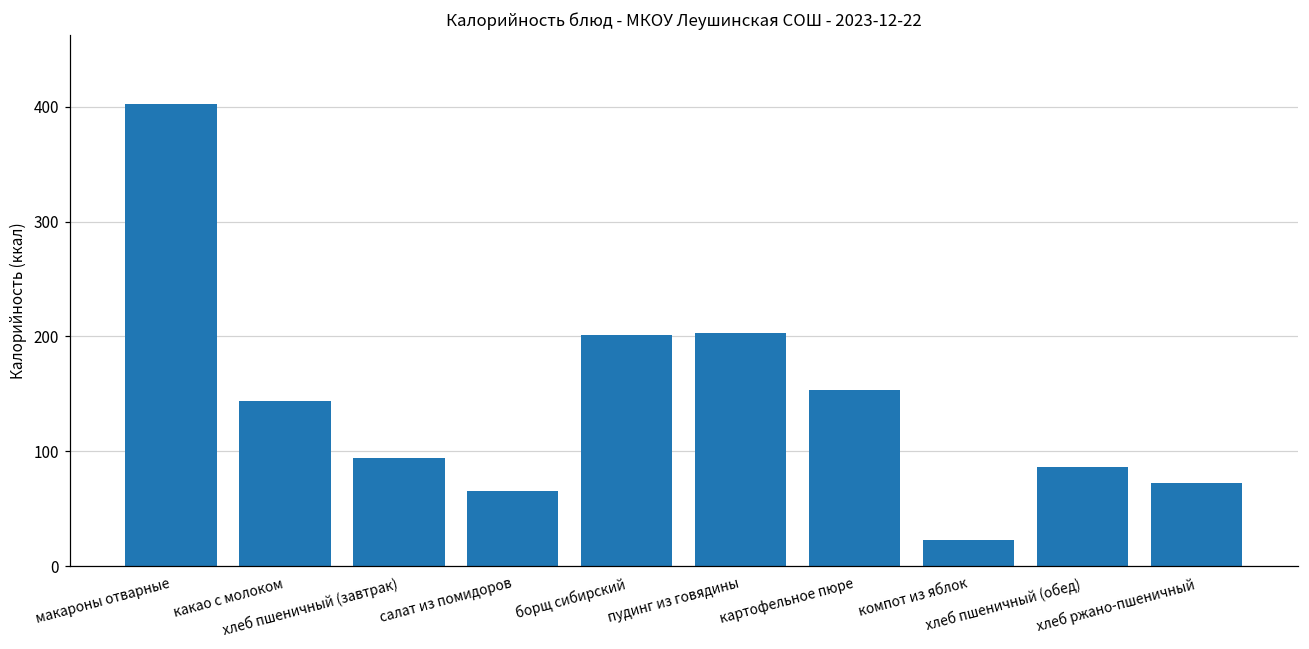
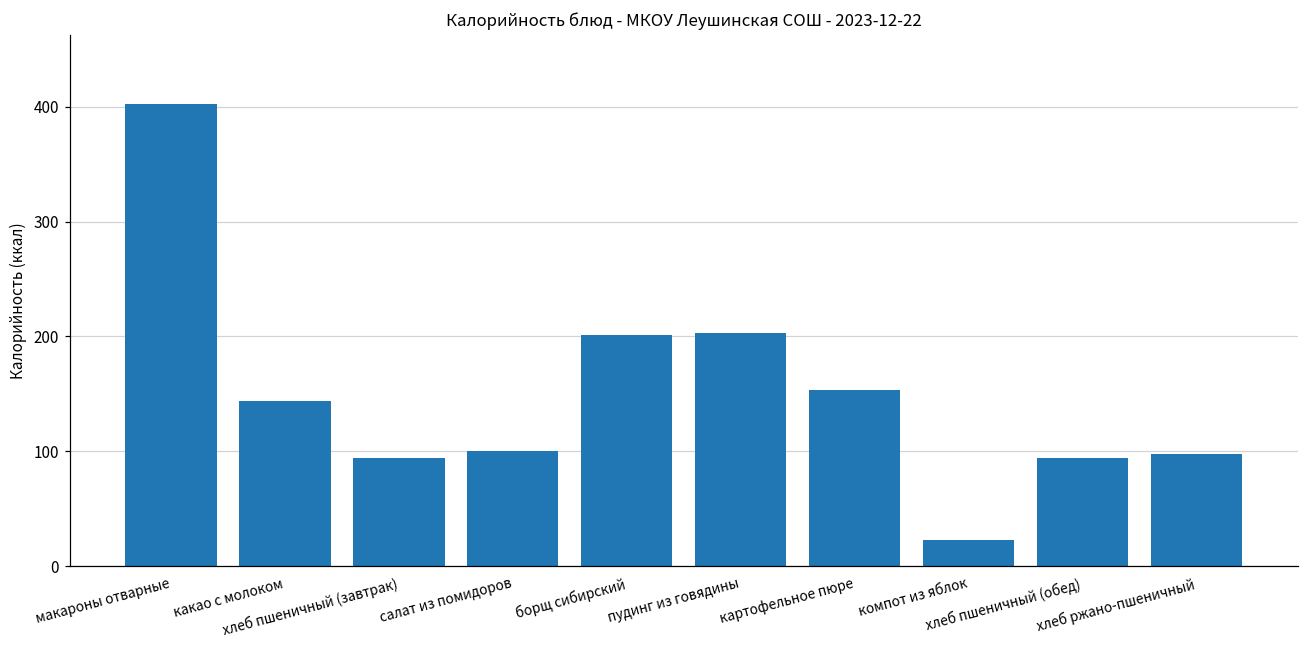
салат из помидоров: 65 -> 100
хлеб пшеничный (обед): 86 -> 94
хлеб ржано-пшеничный: 72 -> 97
